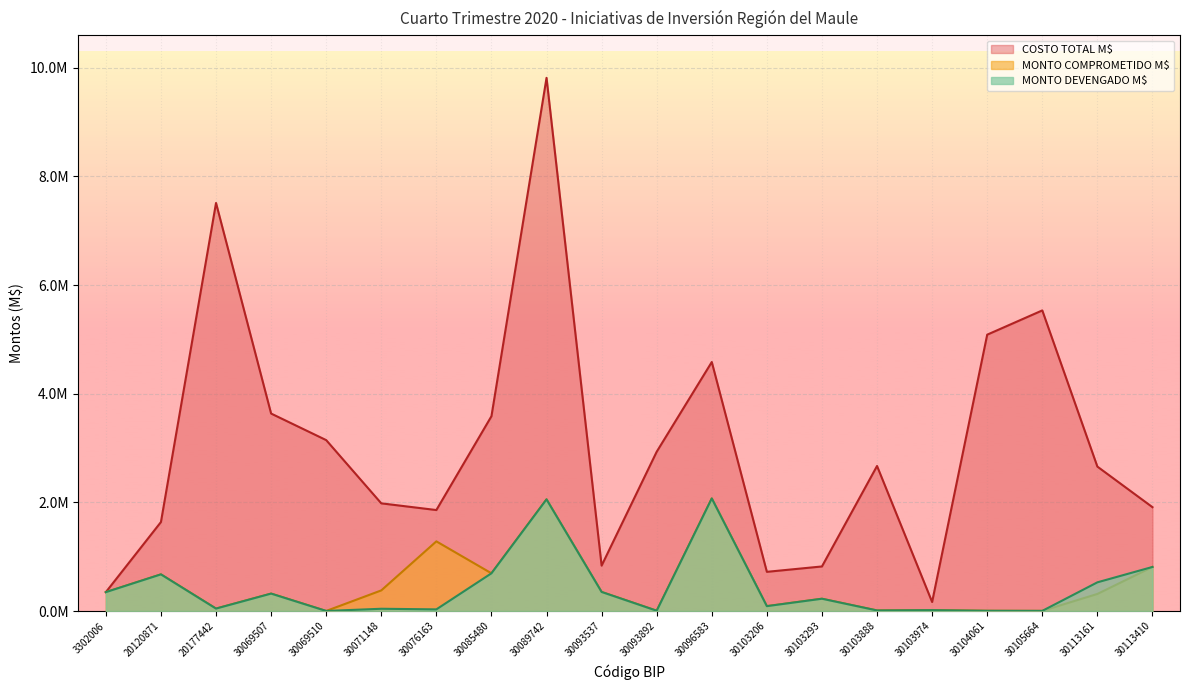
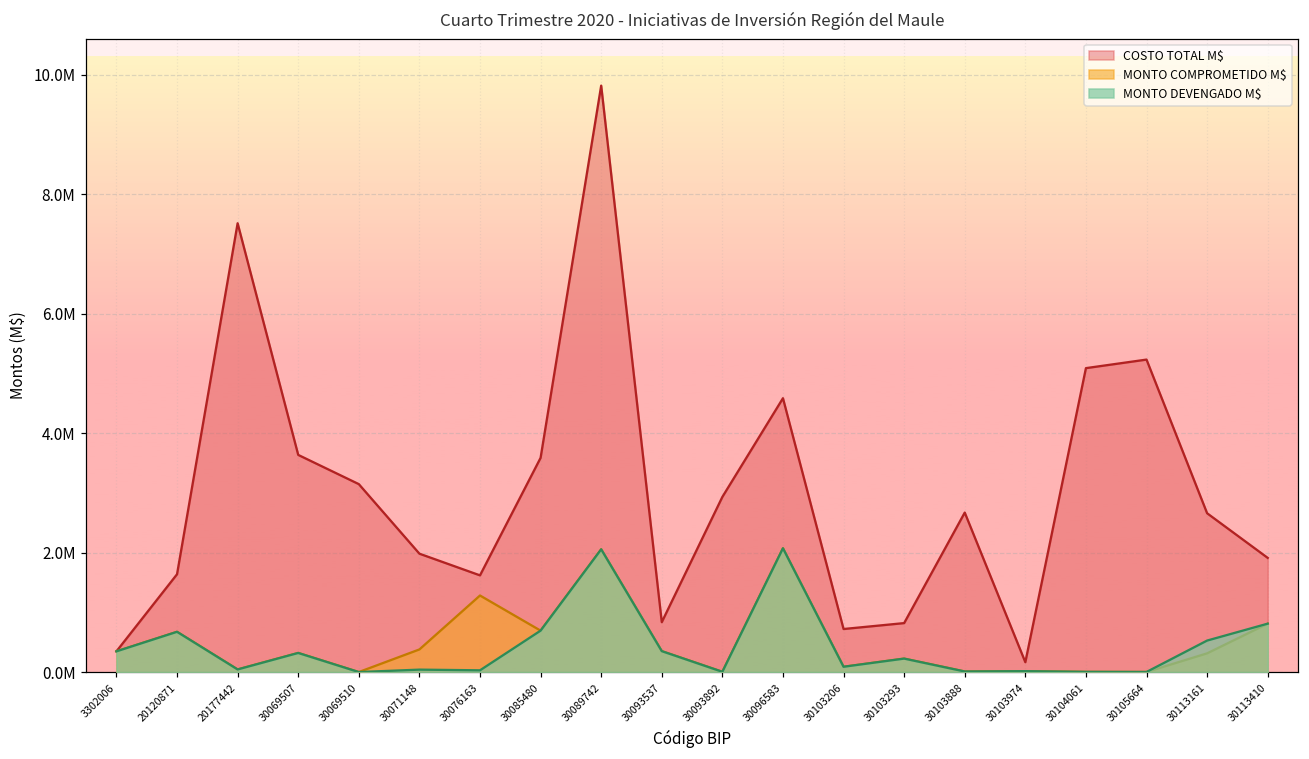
COSTO TOTAL M$, 30076163: 1900000 -> 1600000
COSTO TOTAL M$, 30105664: 5500000 -> 5200000
